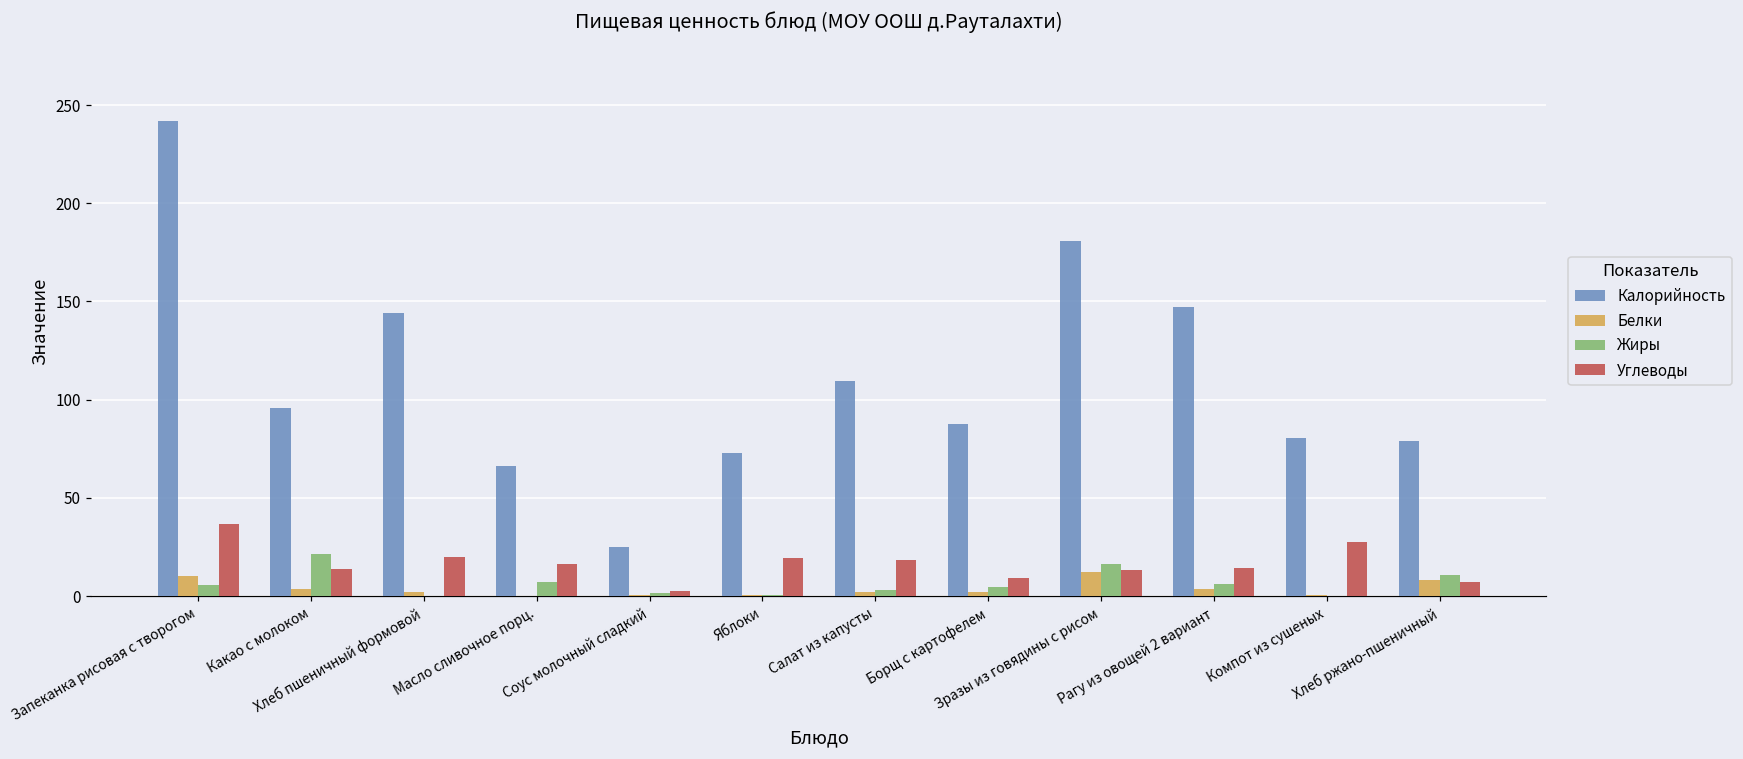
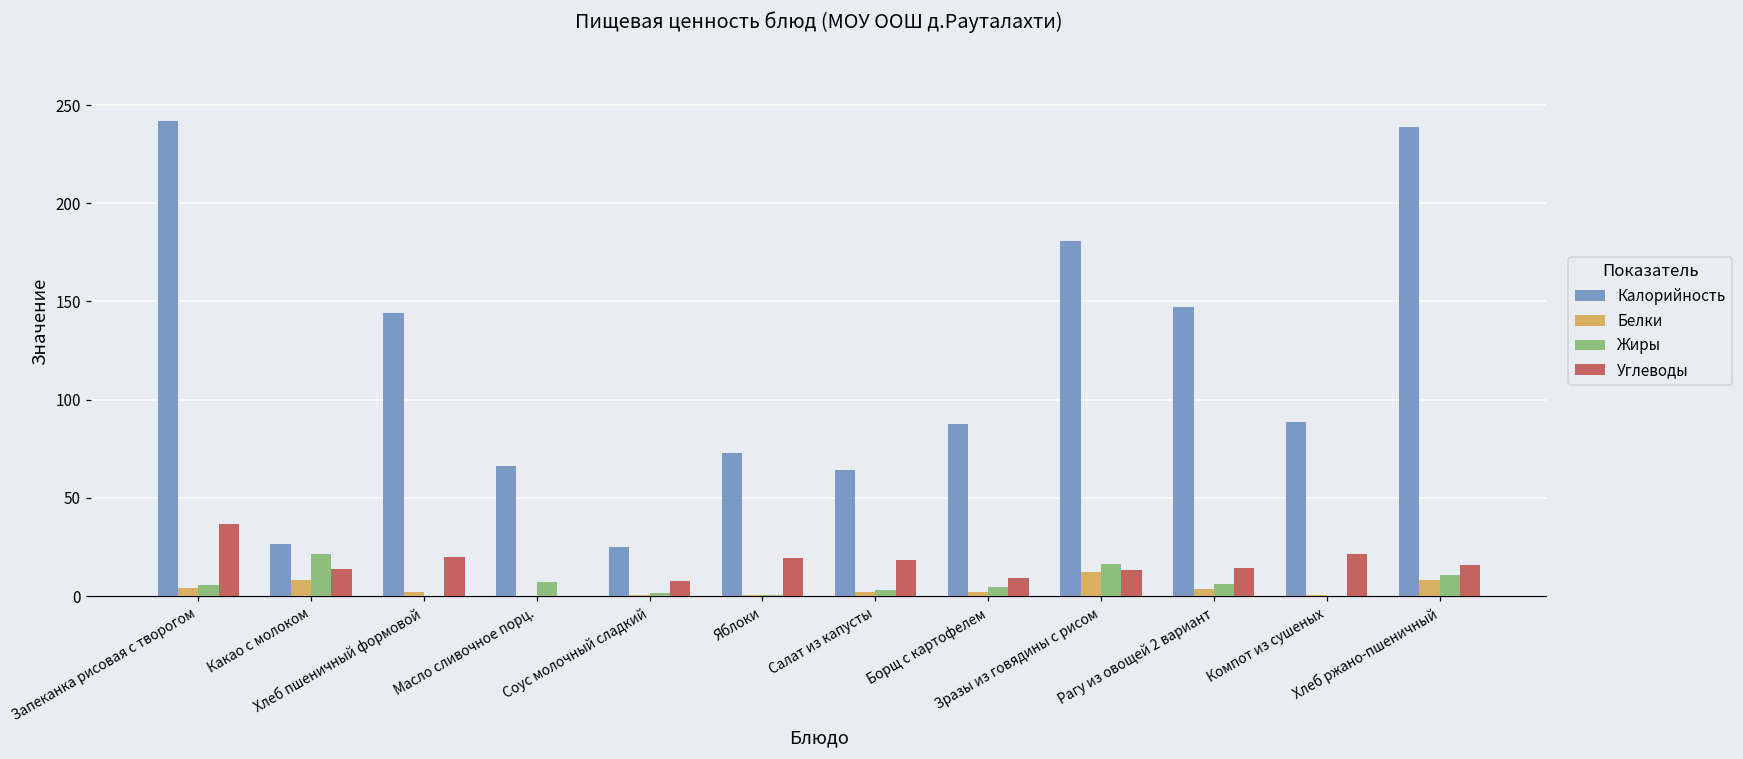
Белки, Запеканка рисовая с творогом: 10 -> 4
Калорийность, Какао с молоком: 96 -> 26
Белки, Какао с молоком: 4 -> 8
Углеводы, Масло сливочное порц.: 17 -> 0
Углеводы, Соус молочный сладкий: 2 -> 8
Калорийность, Салат из капусты: 109 -> 64
Калорийность, Компот из сушеных: 80 -> 89
Углеводы, Компот из сушеных: 27 -> 22
Калорийность, Хлеб ржано-пшеничный: 79 -> 239
Углеводы, Хлеб ржано-пшеничный: 7 -> 16
